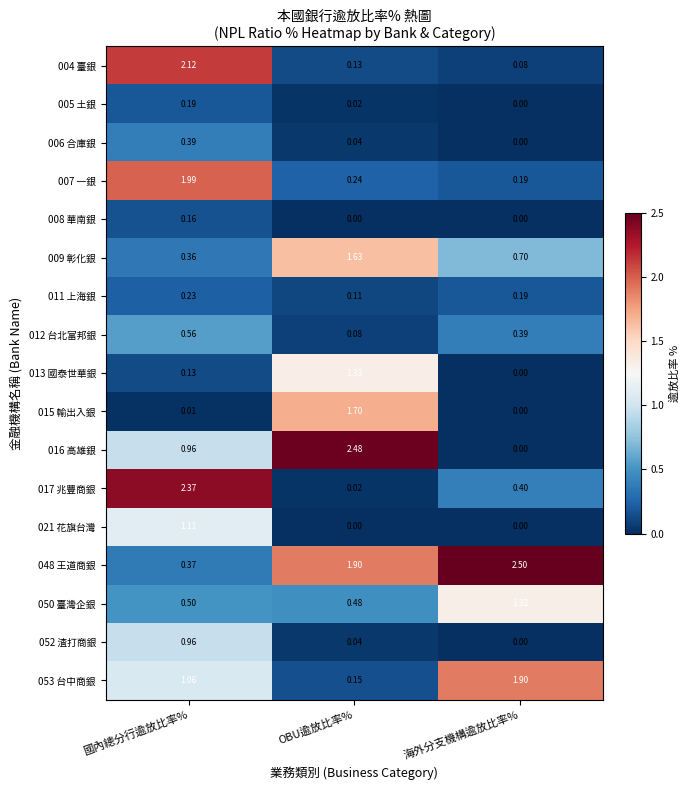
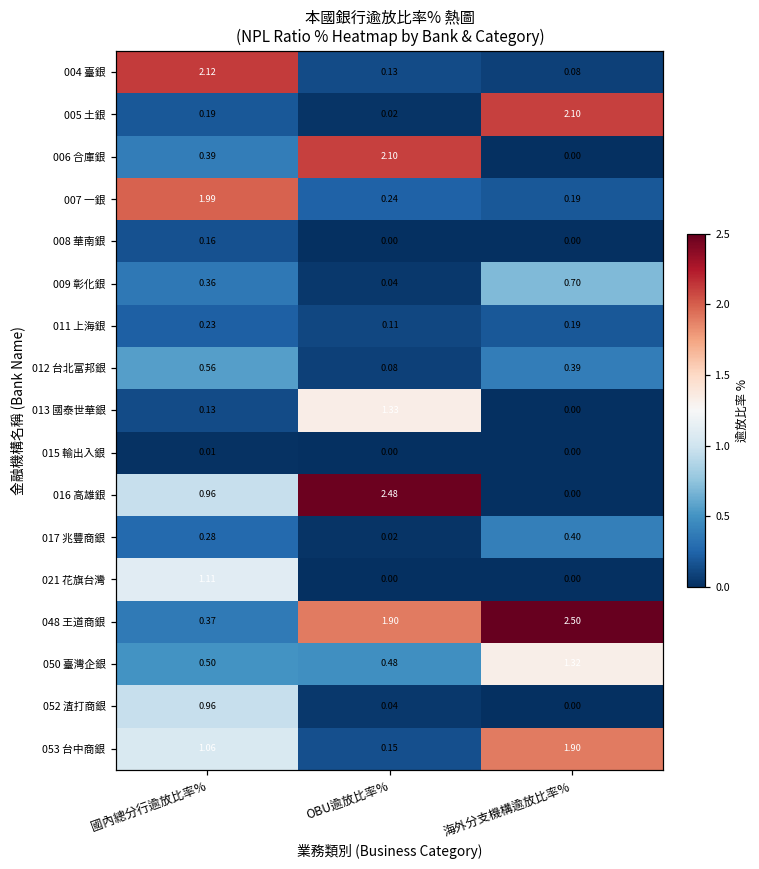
005 土銀, 海外分支機構逾放比率%: 0.00 -> 2.10
006 合庫銀, OBU逾放比率%: 0.04 -> 2.10
009 彰化銀, OBU逾放比率%: 1.63 -> 0.04
015 輸出入銀, OBU逾放比率%: 1.70 -> 0.00
017 兆豐商銀, 國內總分行逾放比率%: 2.37 -> 0.28
